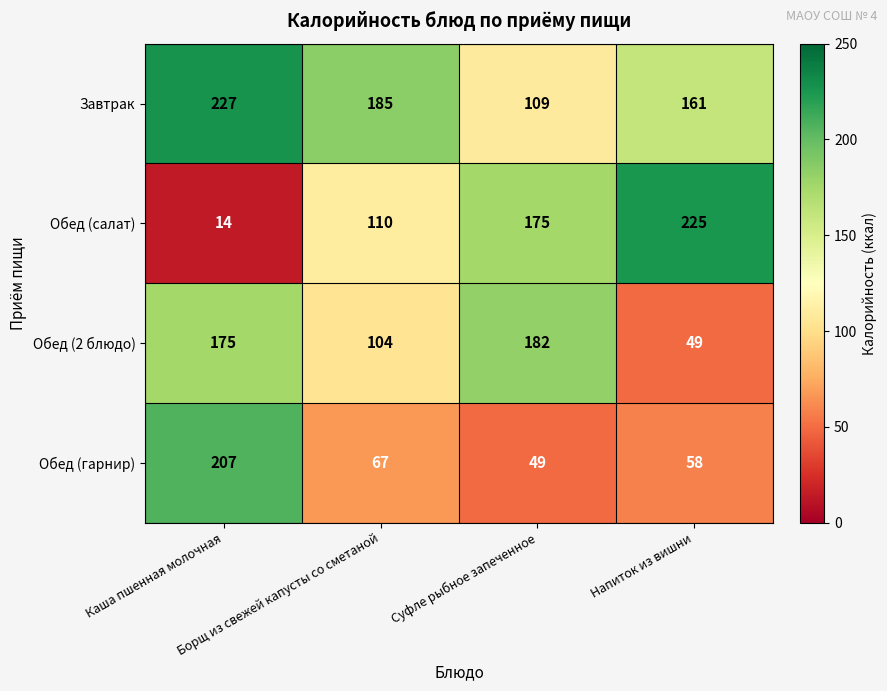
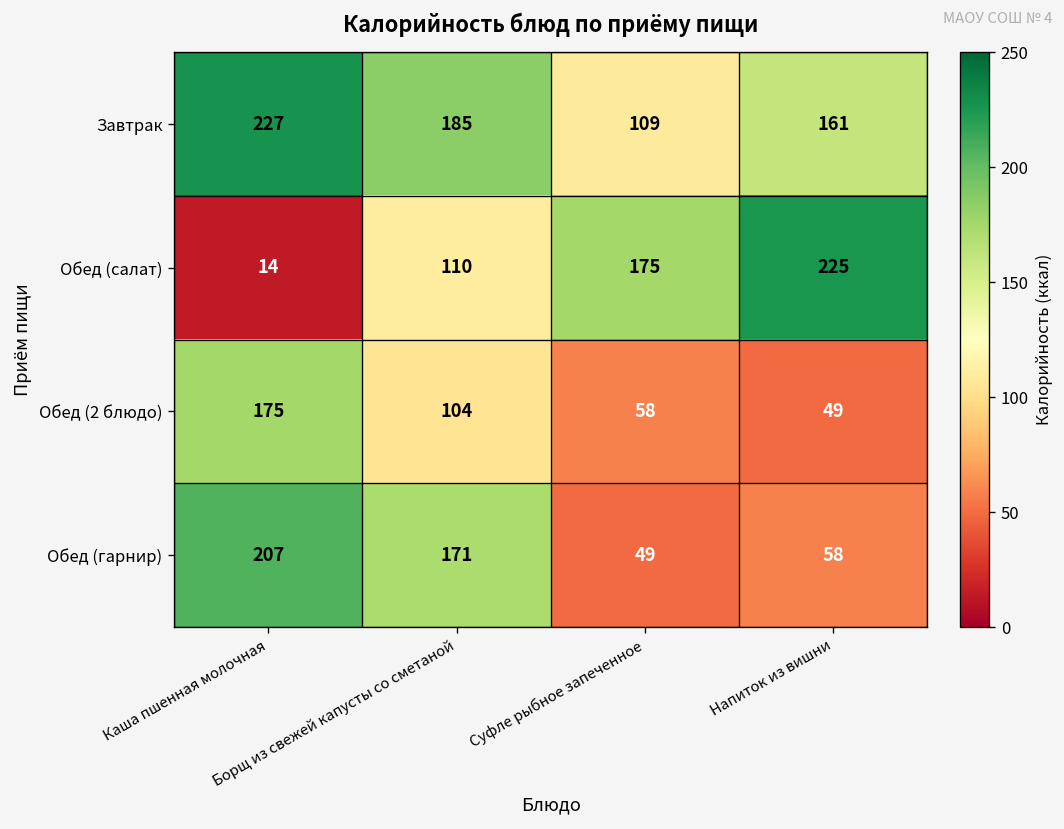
Обед (2 блюдо), Суфле рыбное запеченное: 182 -> 58
Обед (гарнир), Борщ из свежей капусты со сметаной: 67 -> 171
